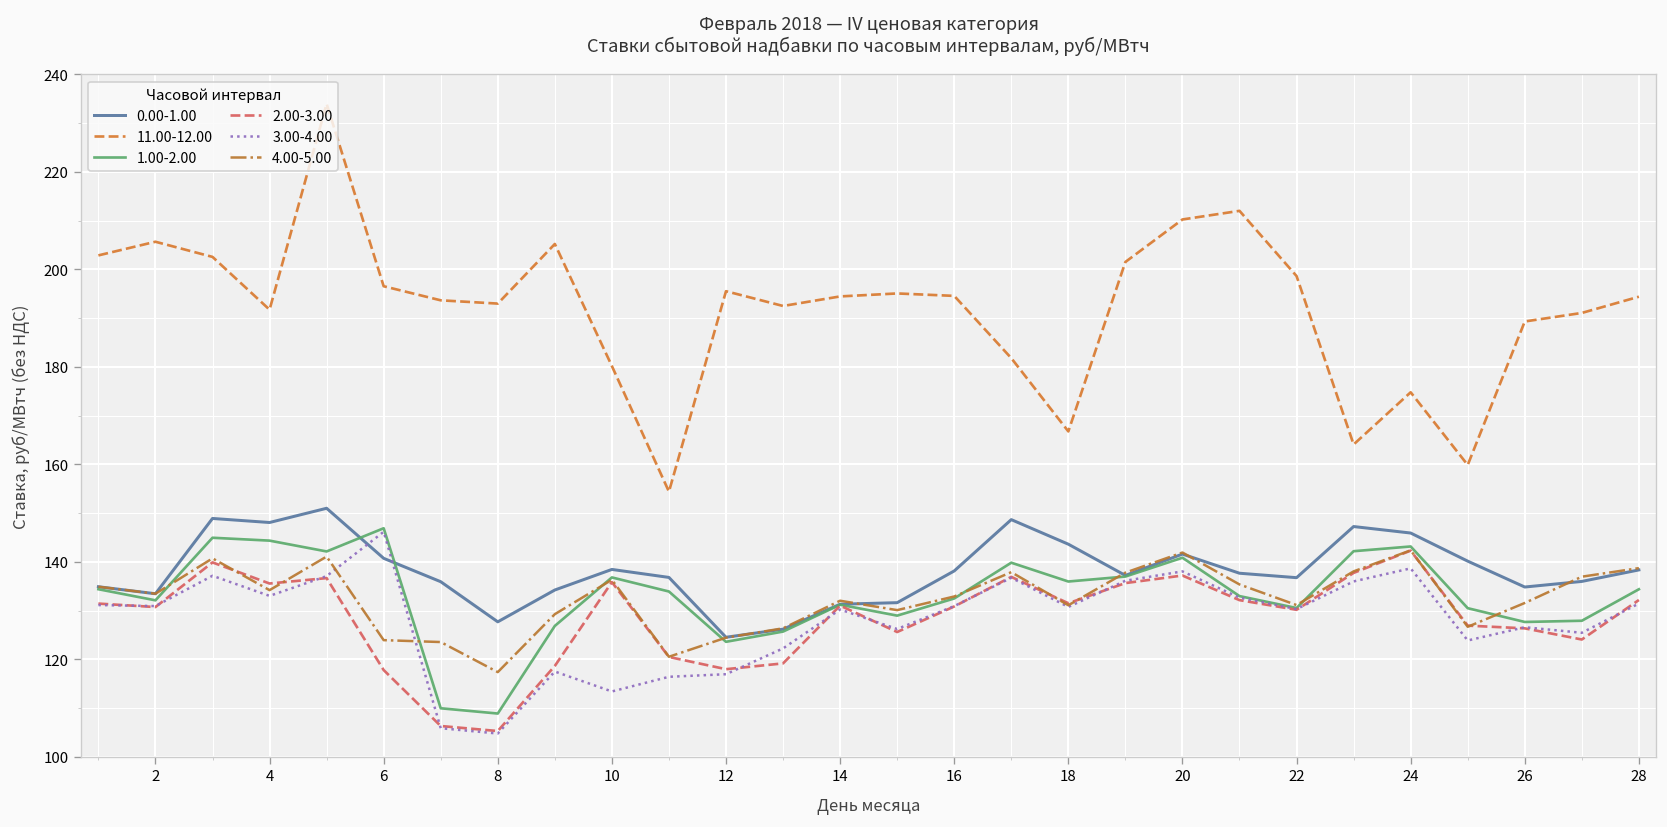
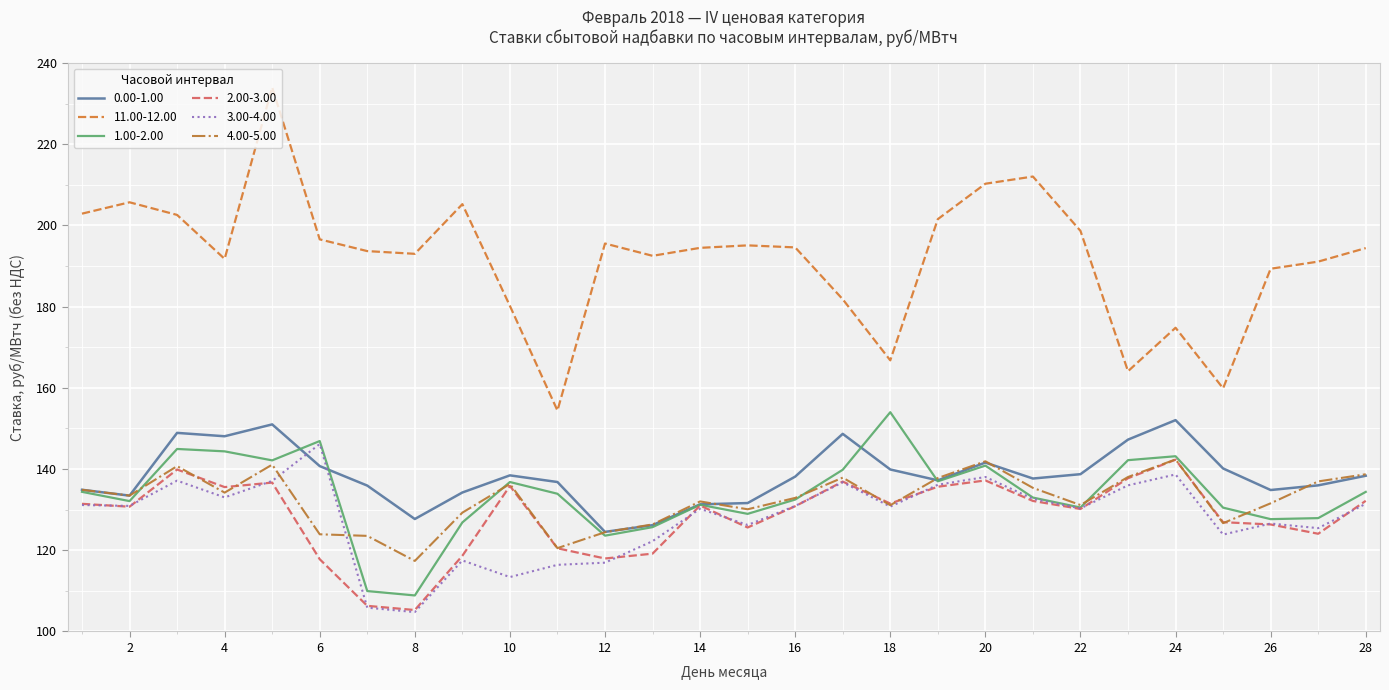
0.00-1.00, 18: 144 -> 140
1.00-2.00, 18: 136 -> 154
0.00-1.00, 22: 137 -> 139
0.00-1.00, 24: 146 -> 152
